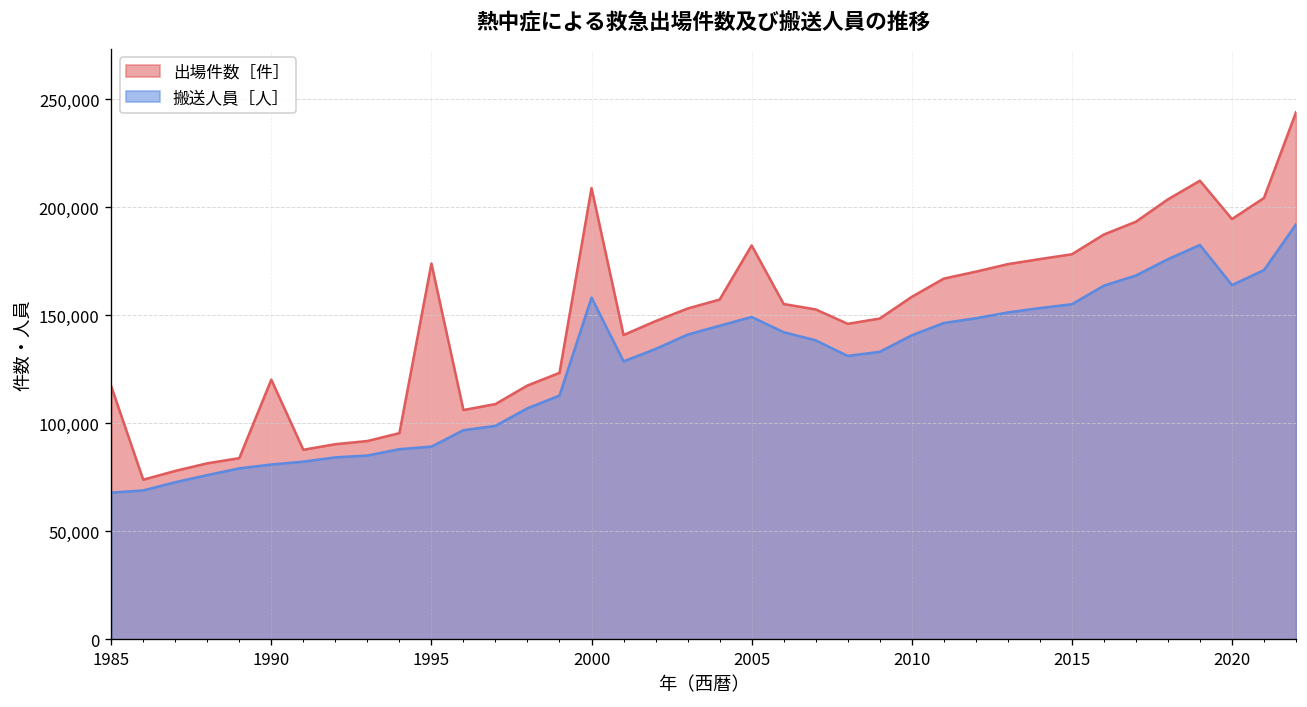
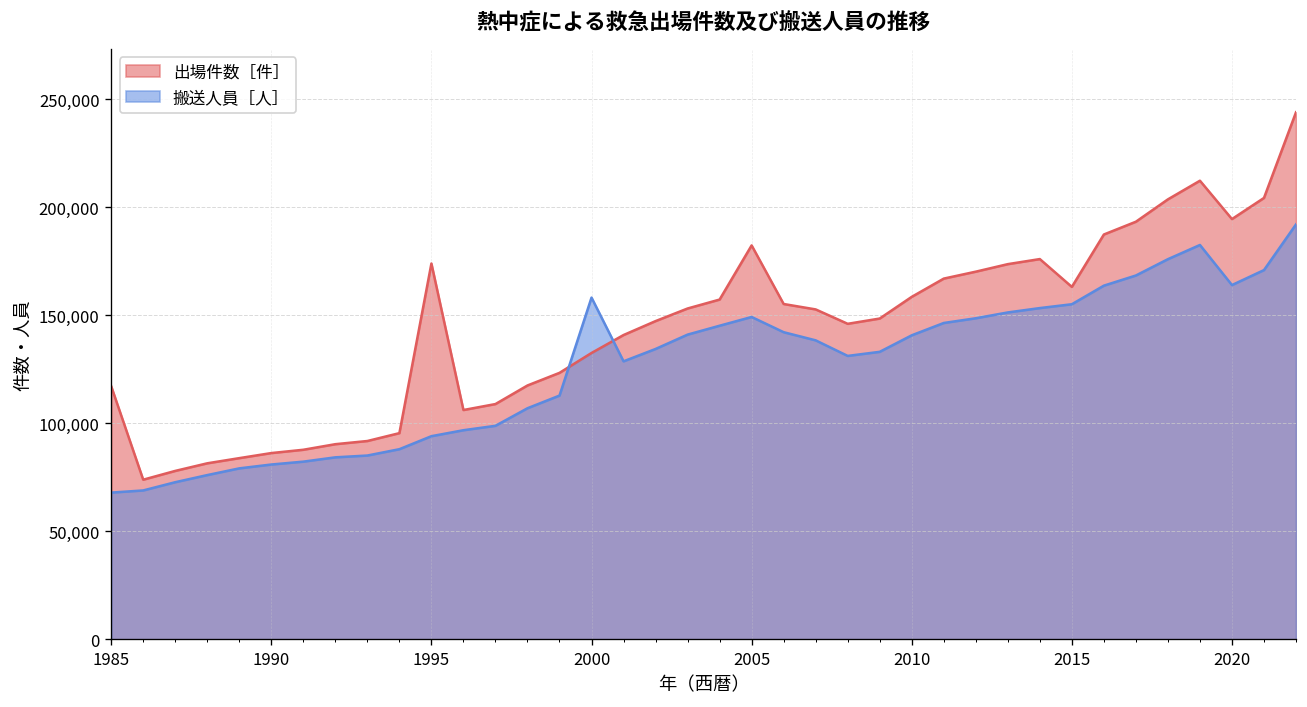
出場件数［件］, 1990: 120,000 -> 86,000
搬送人員［人］, 1995: 89,000 -> 94,000
出場件数［件］, 2000: 209,000 -> 133,000
出場件数［件］, 2015: 178,000 -> 163,000
